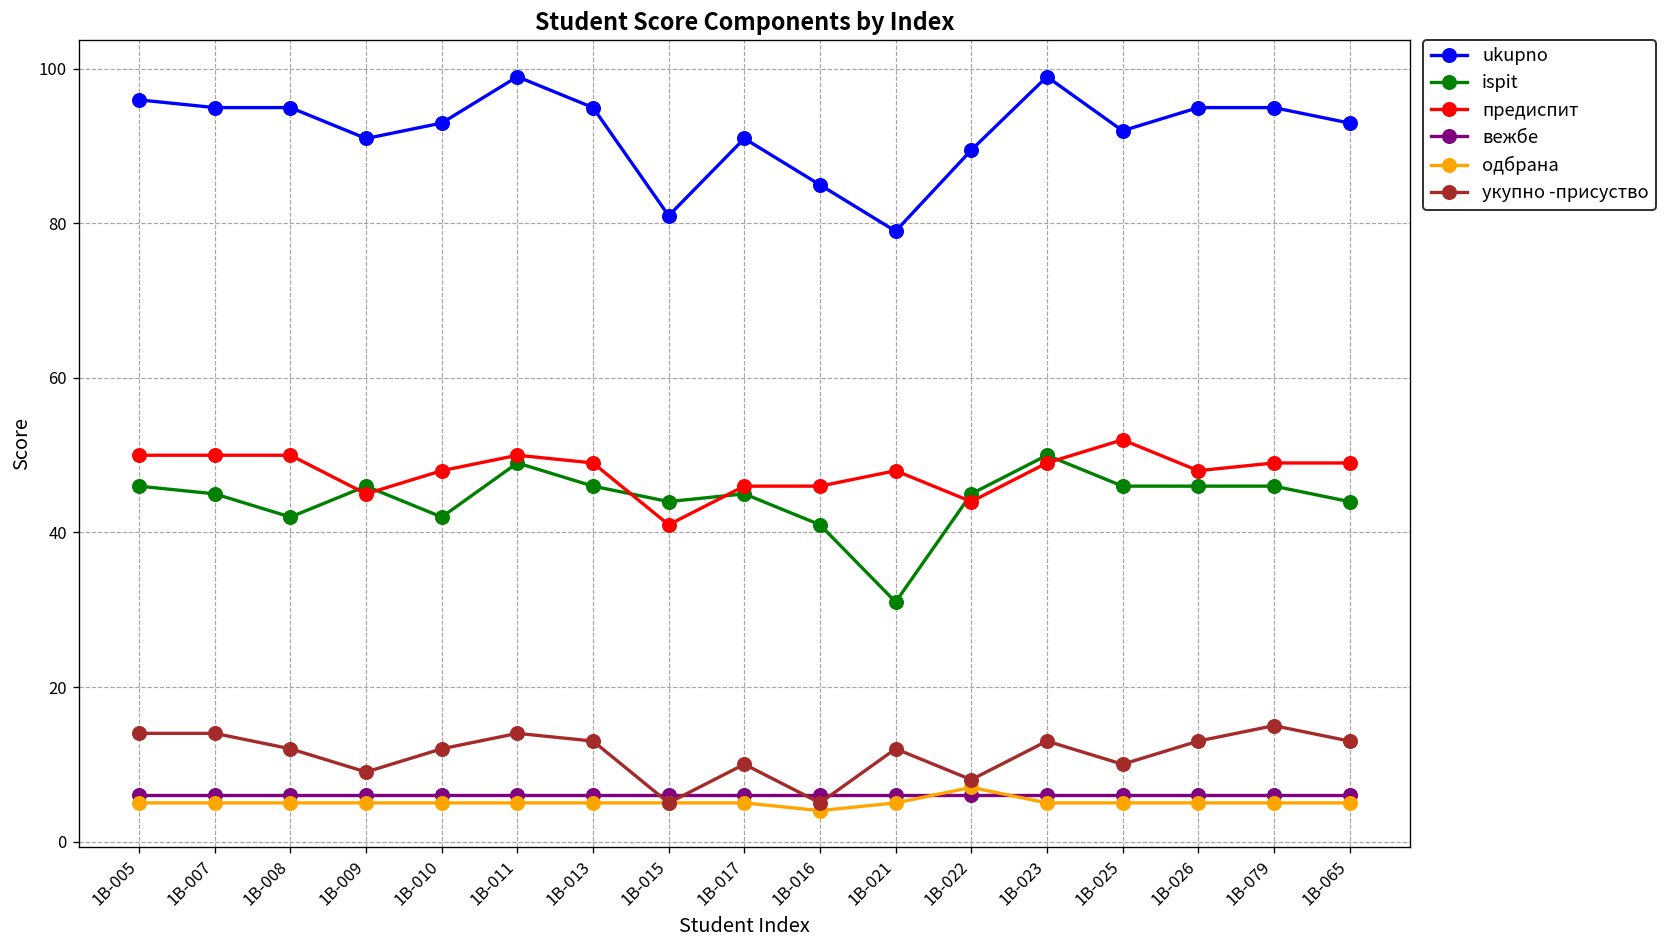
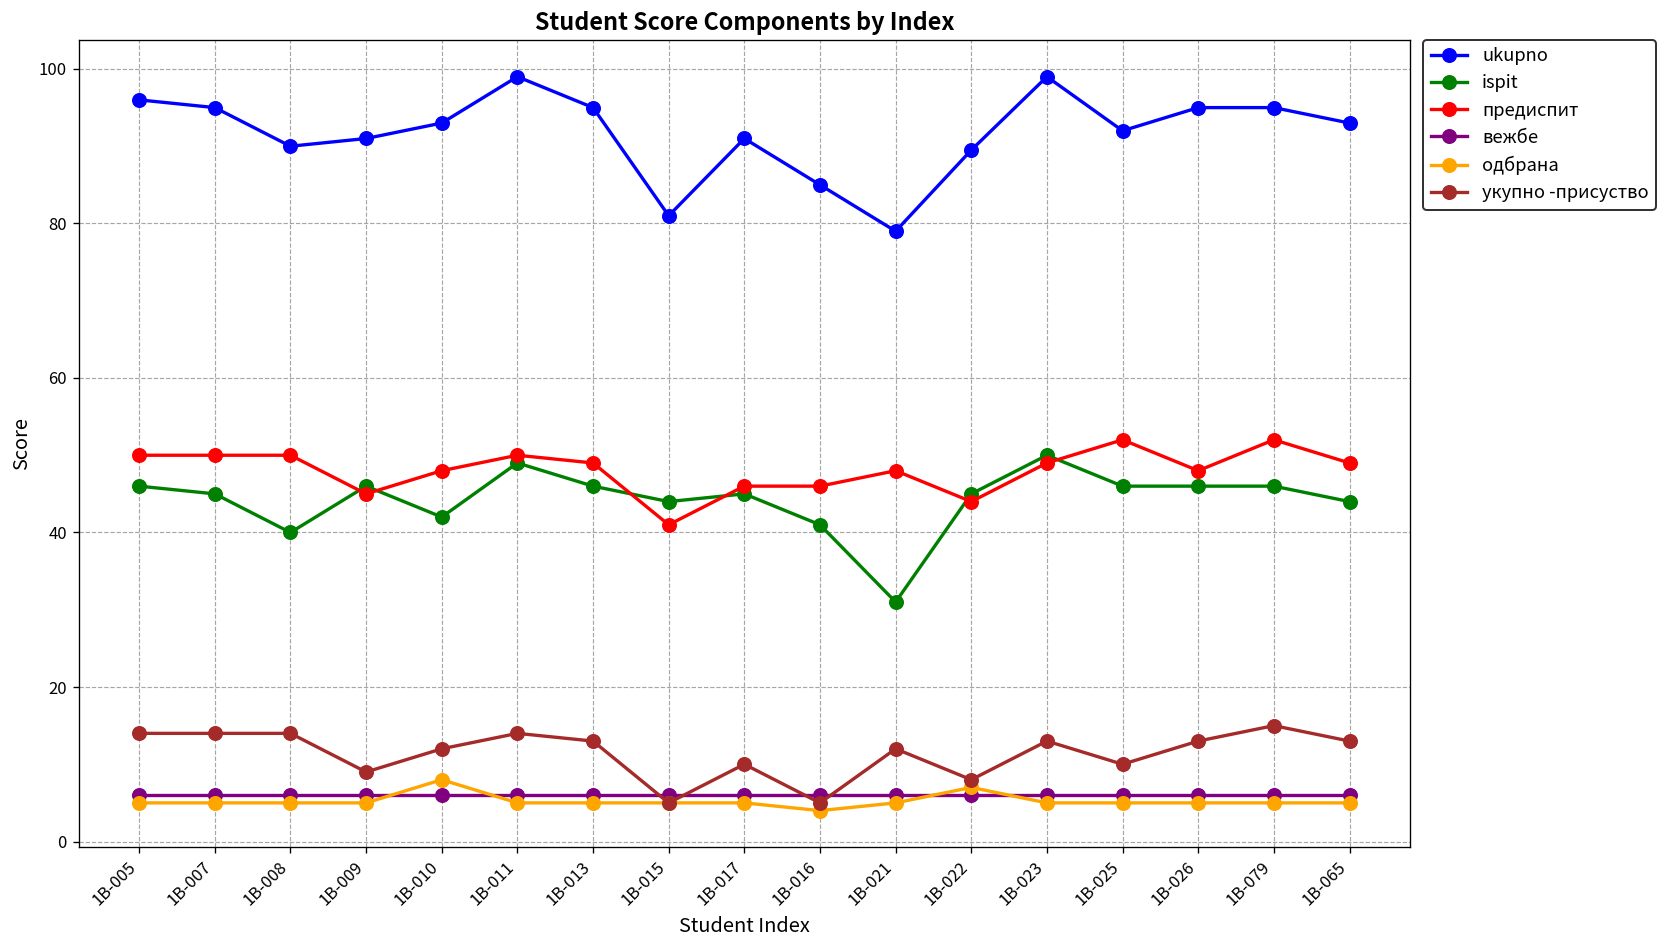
ukupno, 1В-008: 95 -> 90
ispit, 1В-008: 42 -> 40
укупно -присуство, 1В-008: 12 -> 14
одбрана, 1В-010: 5 -> 8
предиспит, 1В-079: 49 -> 52
